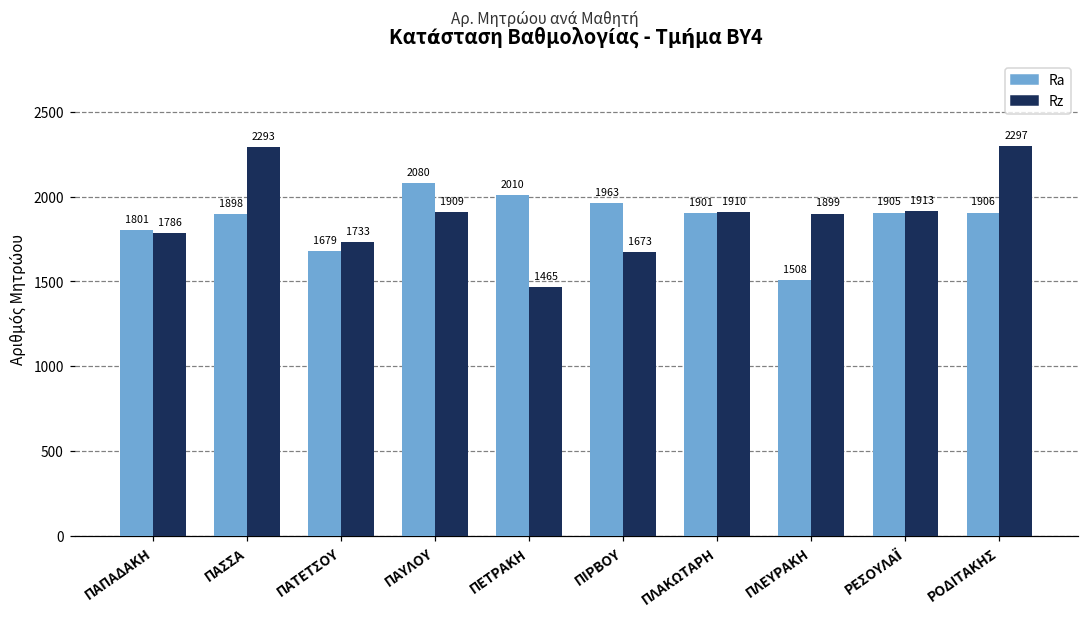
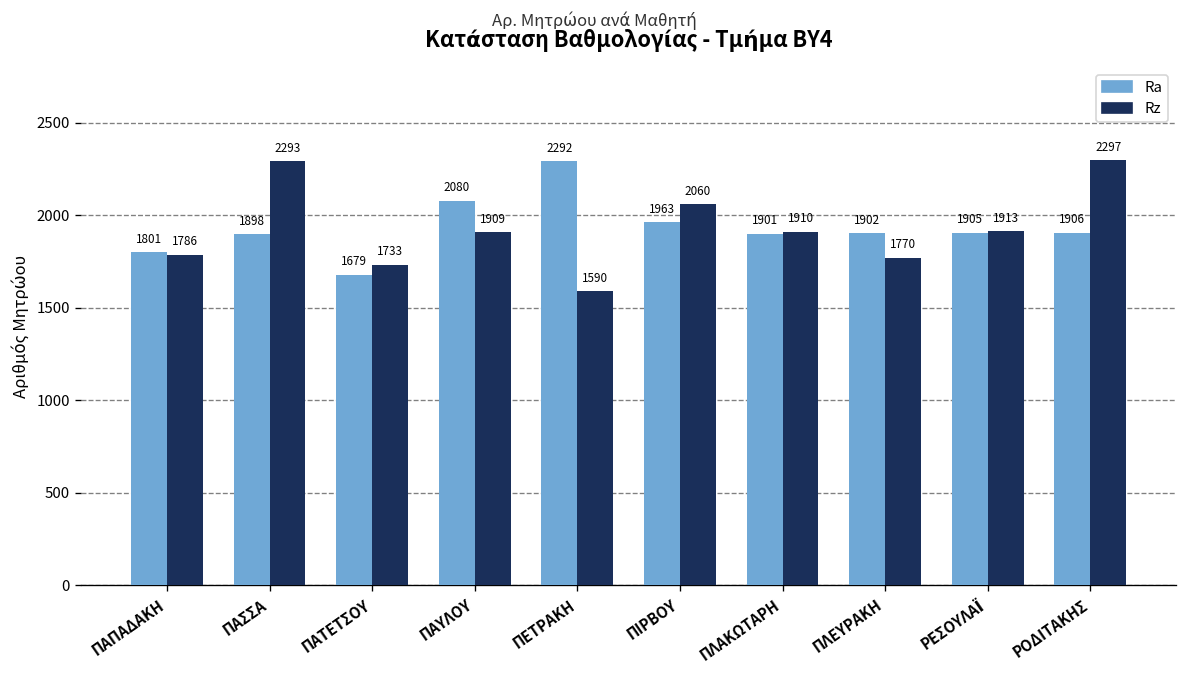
Ra, ΠΕΤΡΑΚΗ: 2010 -> 2292
Rz, ΠΕΤΡΑΚΗ: 1465 -> 1590
Rz, ΠΙΡΒΟΥ: 1673 -> 2060
Ra, ΠΛΕΥΡΑΚΗ: 1508 -> 1902
Rz, ΠΛΕΥΡΑΚΗ: 1899 -> 1770
